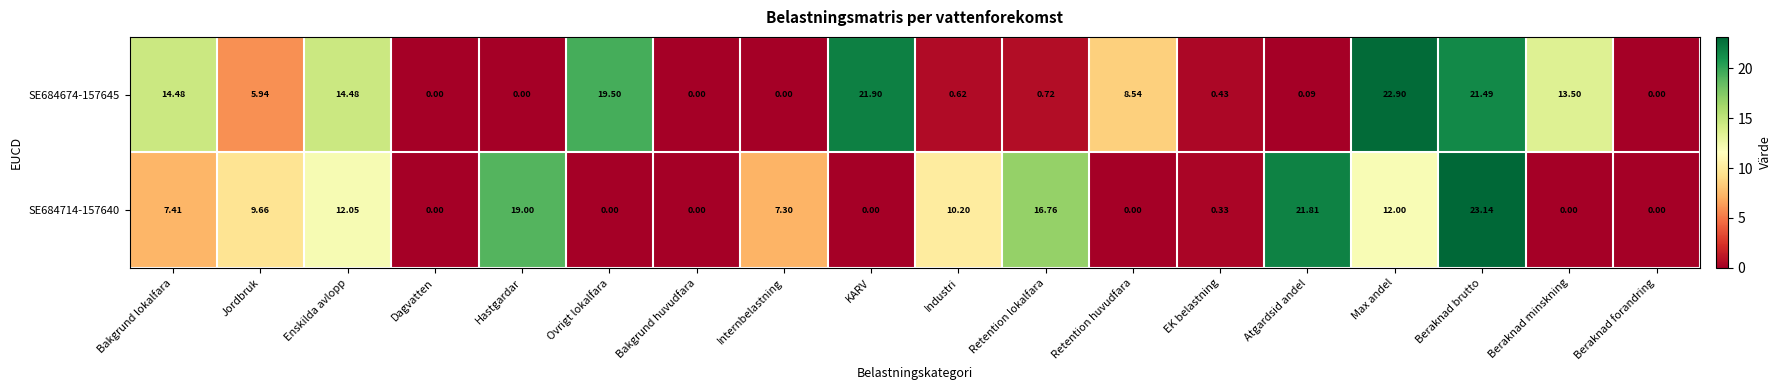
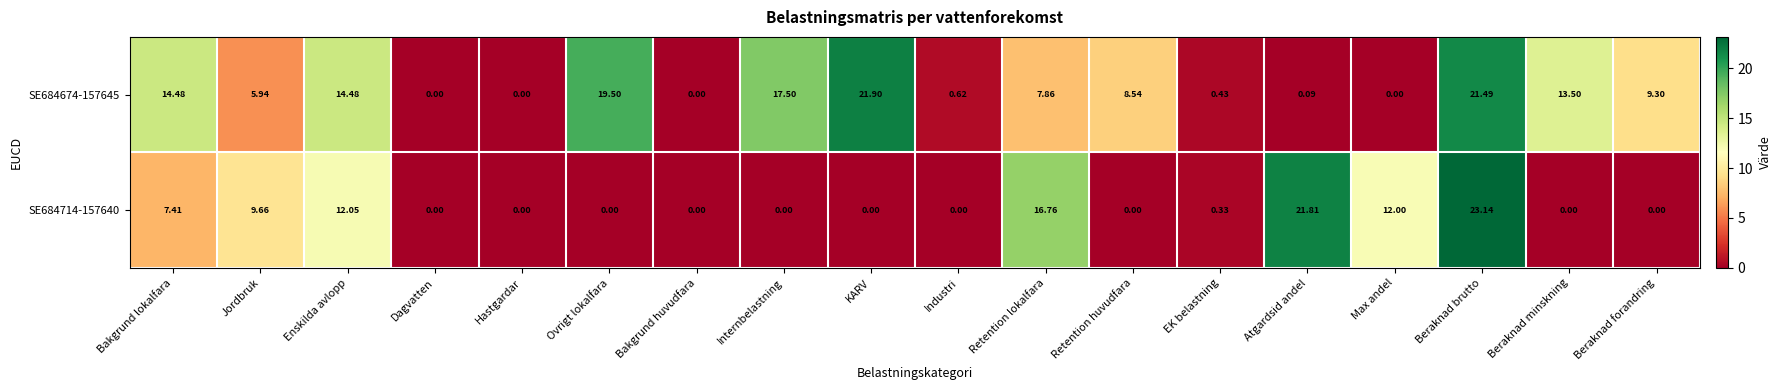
SE684674-157645, Internbelastning: 0.00 -> 17.50
SE684674-157645, Retention lokalfara: 0.72 -> 7.86
SE684674-157645, Max andel: 22.90 -> 0.00
SE684674-157645, Beraknad forandring: 0.00 -> 9.30
SE684714-157640, Hastgardar: 19.00 -> 0.00
SE684714-157640, Internbelastning: 7.30 -> 0.00
SE684714-157640, Industri: 10.20 -> 0.00
